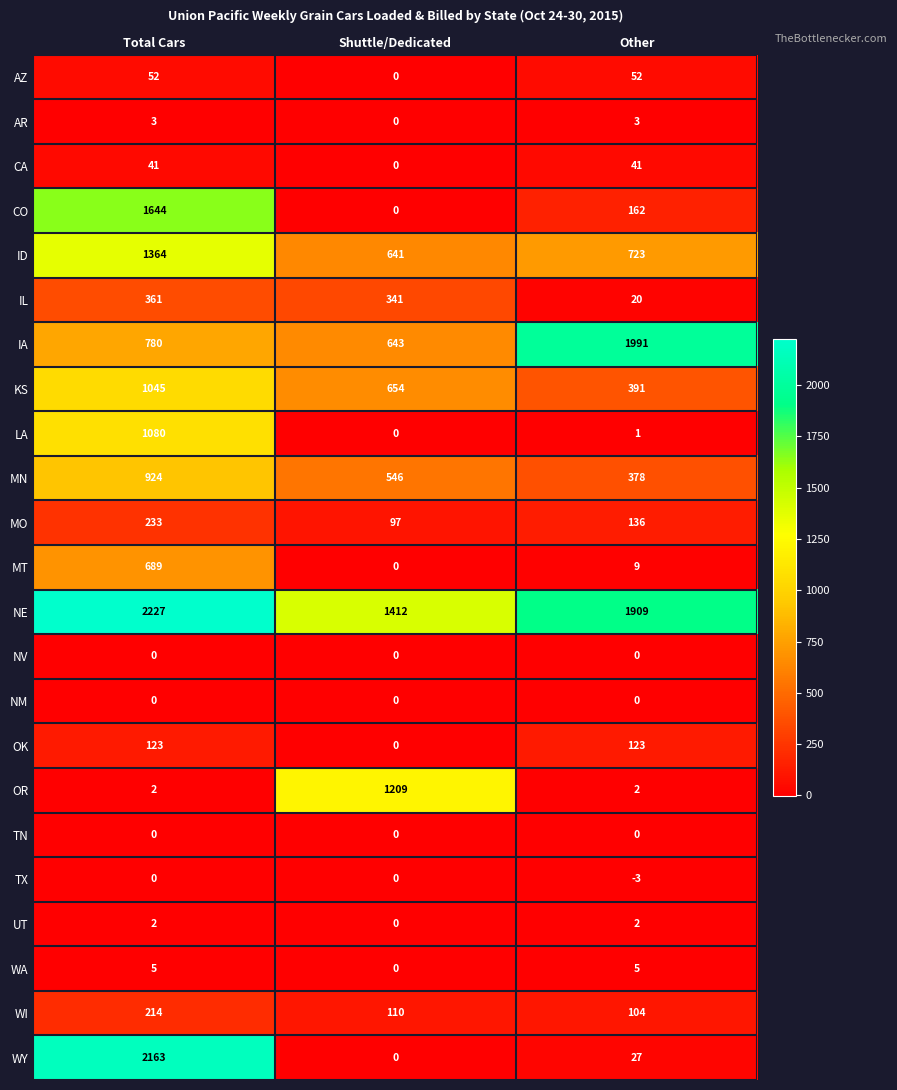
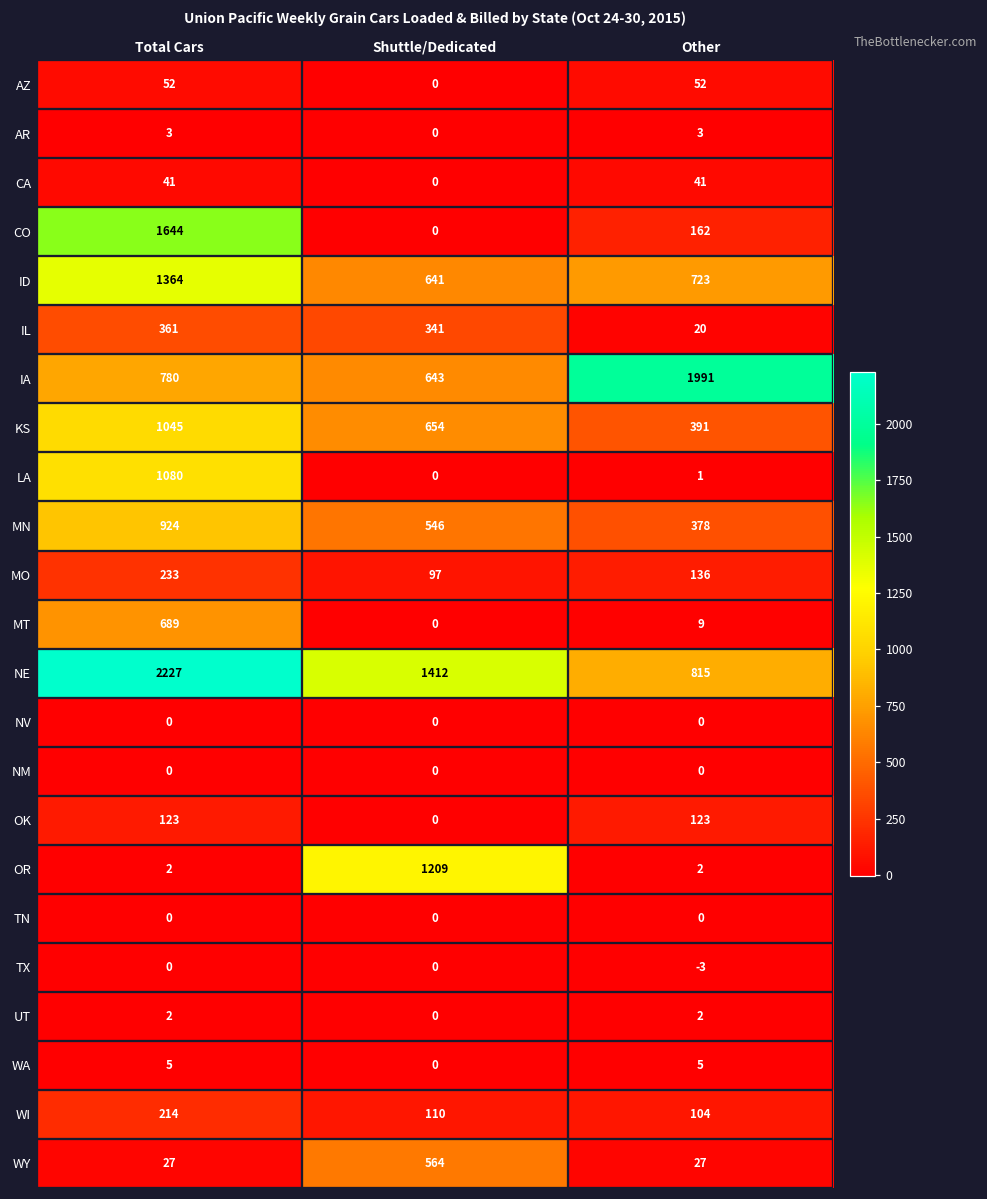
NE, Other: 1909 -> 815
WY, Total Cars: 2163 -> 27
WY, Shuttle/Dedicated: 0 -> 564
